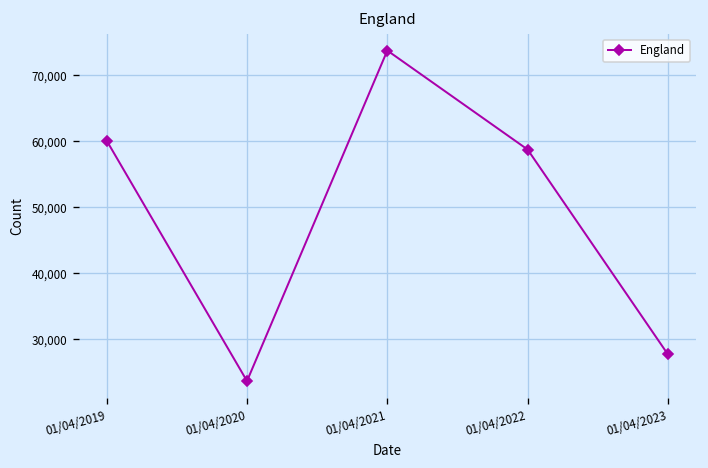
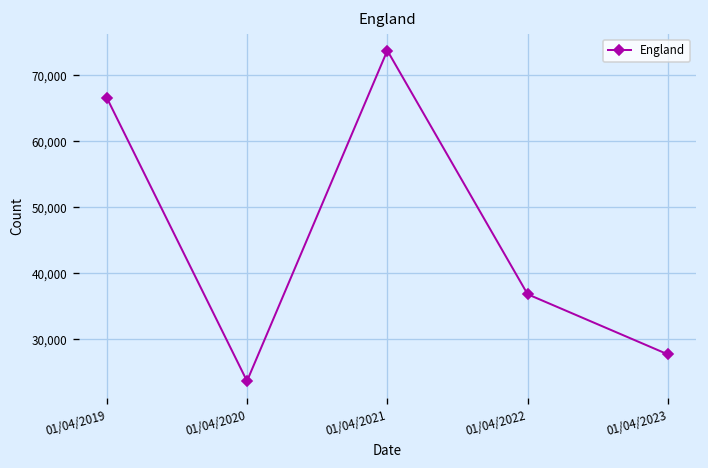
01/04/2019: 60,000 -> 67,000
01/04/2022: 59,000 -> 37,000
